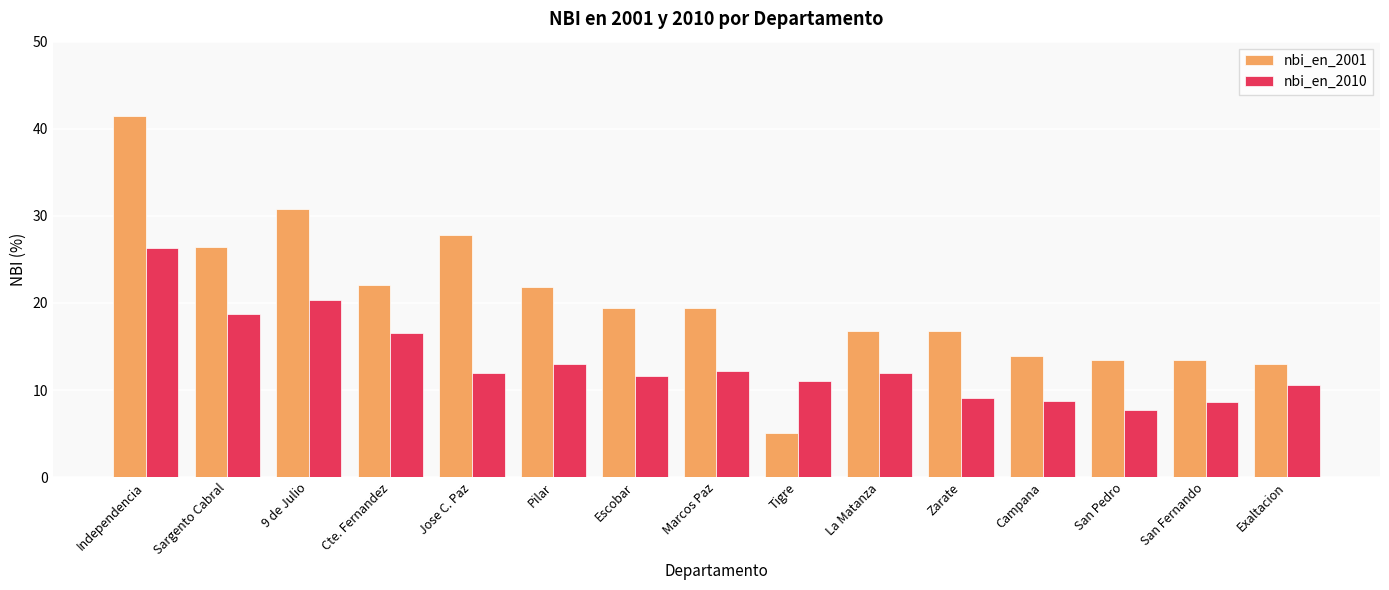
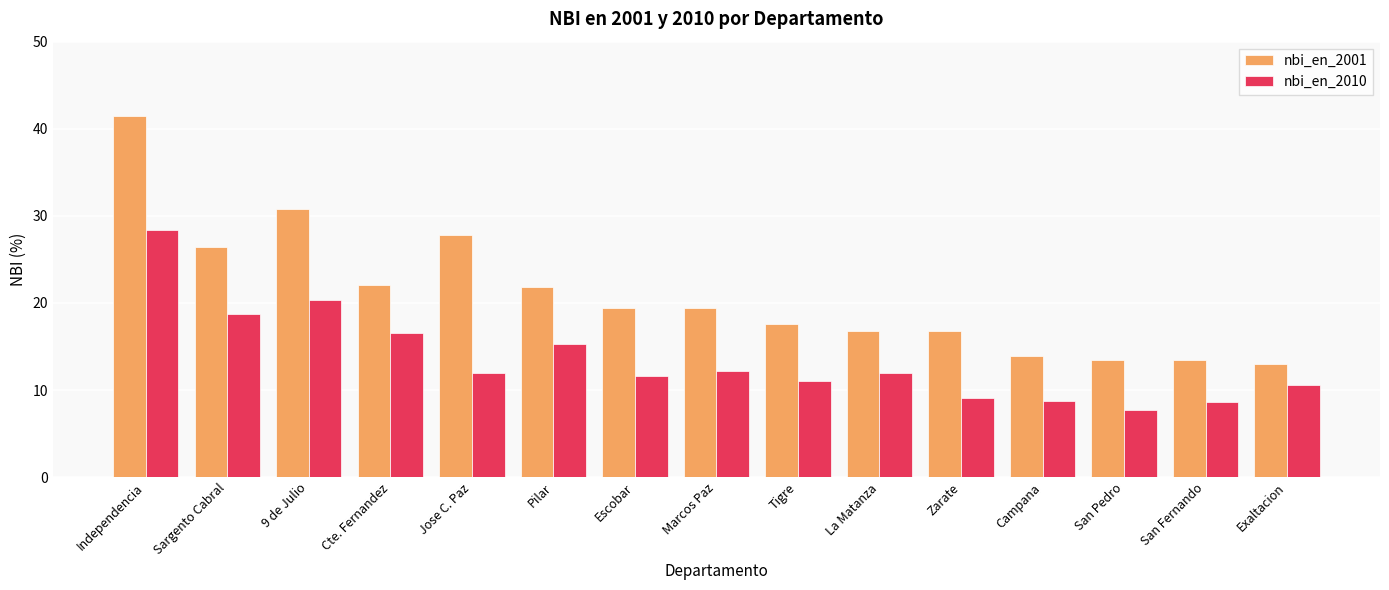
nbi_en_2010, Independencia: 26 -> 28
nbi_en_2010, Pilar: 13 -> 15
nbi_en_2001, Tigre: 5 -> 18
